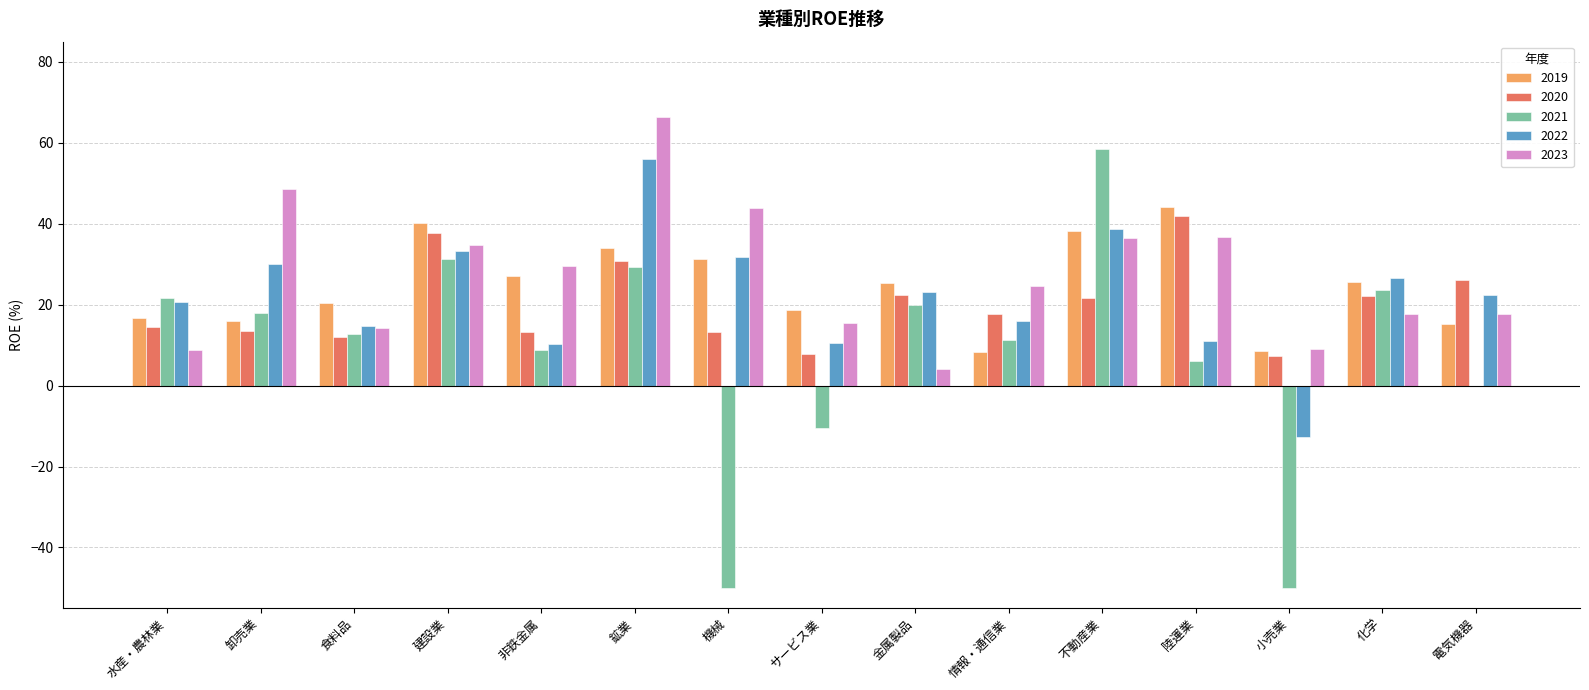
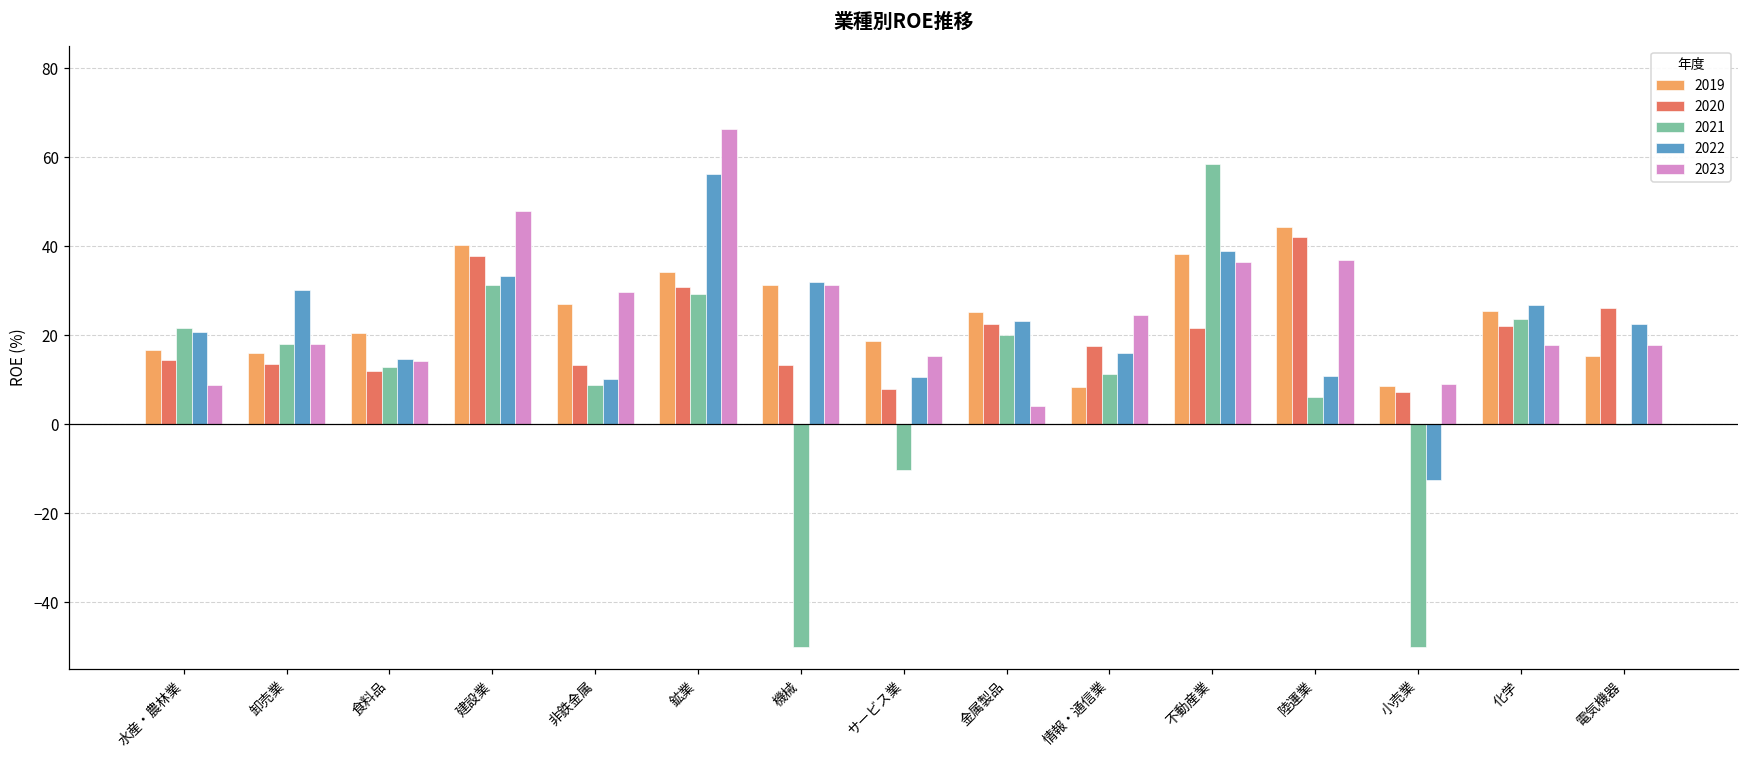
2023, 卸売業: 49 -> 18
2023, 建設業: 35 -> 48
2023, 機械: 44 -> 31
